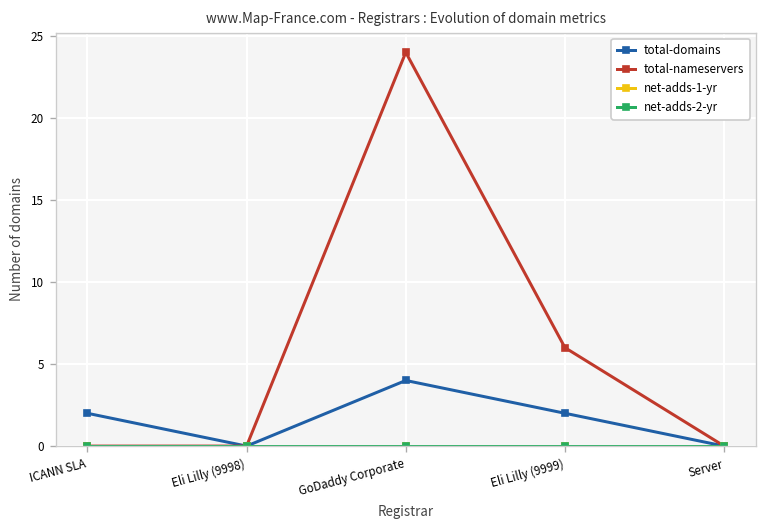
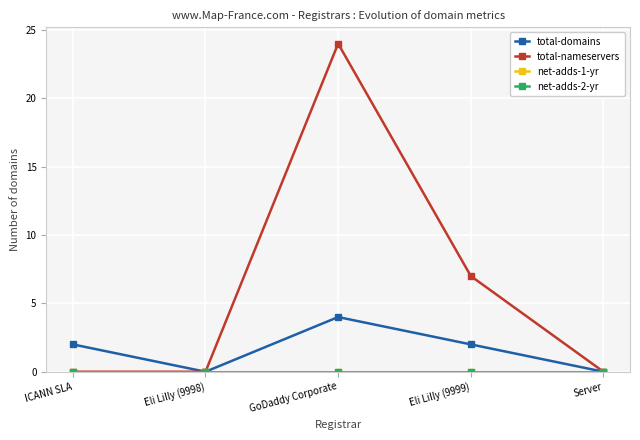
total-nameservers, Eli Lilly (9999): 6 -> 7
